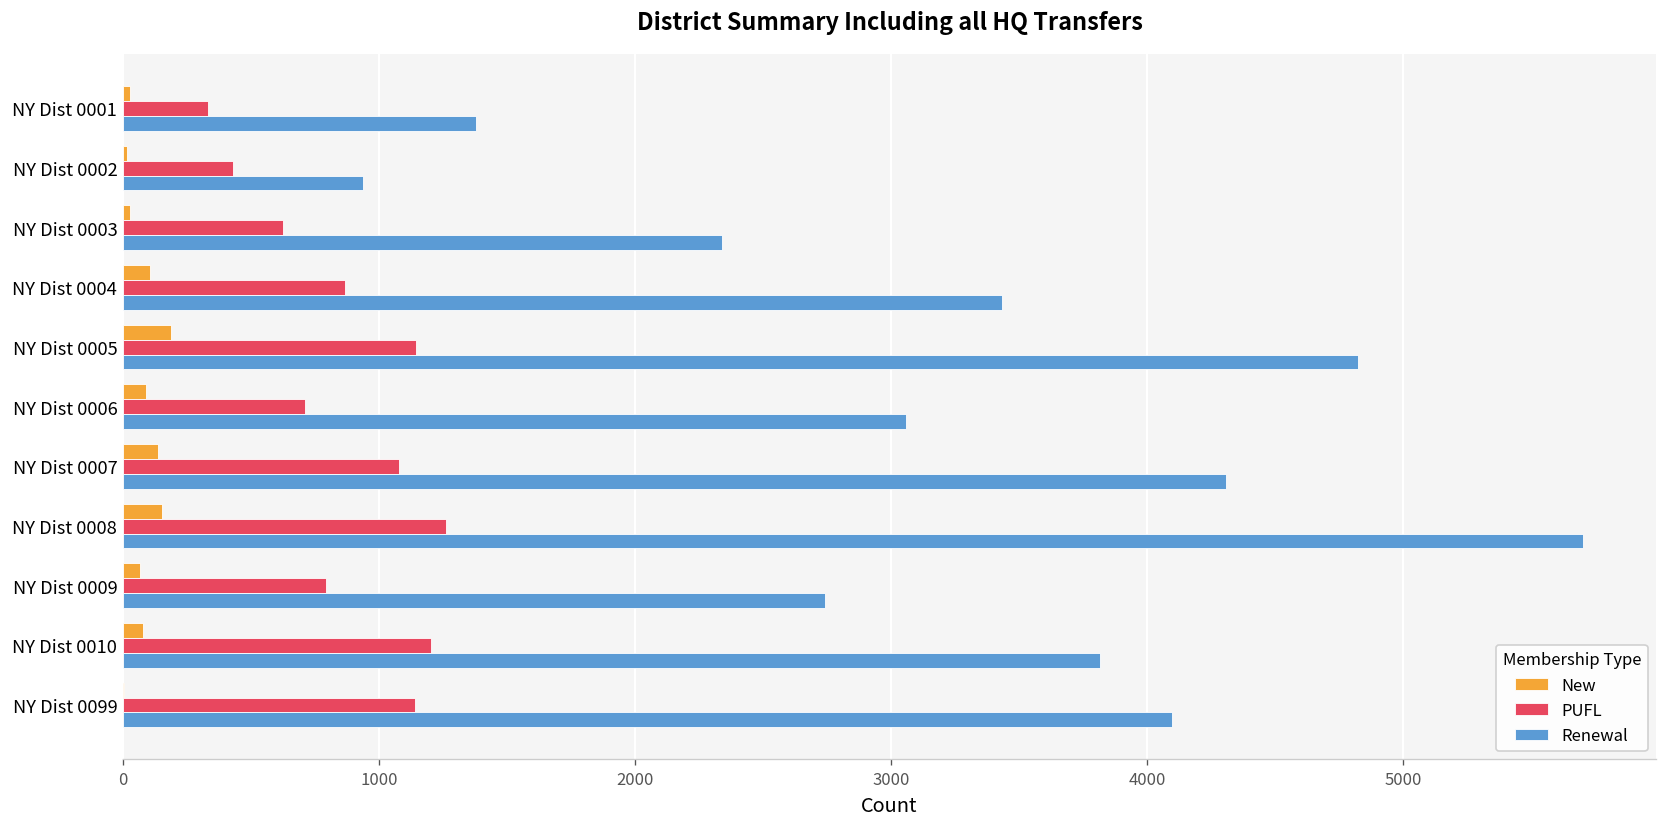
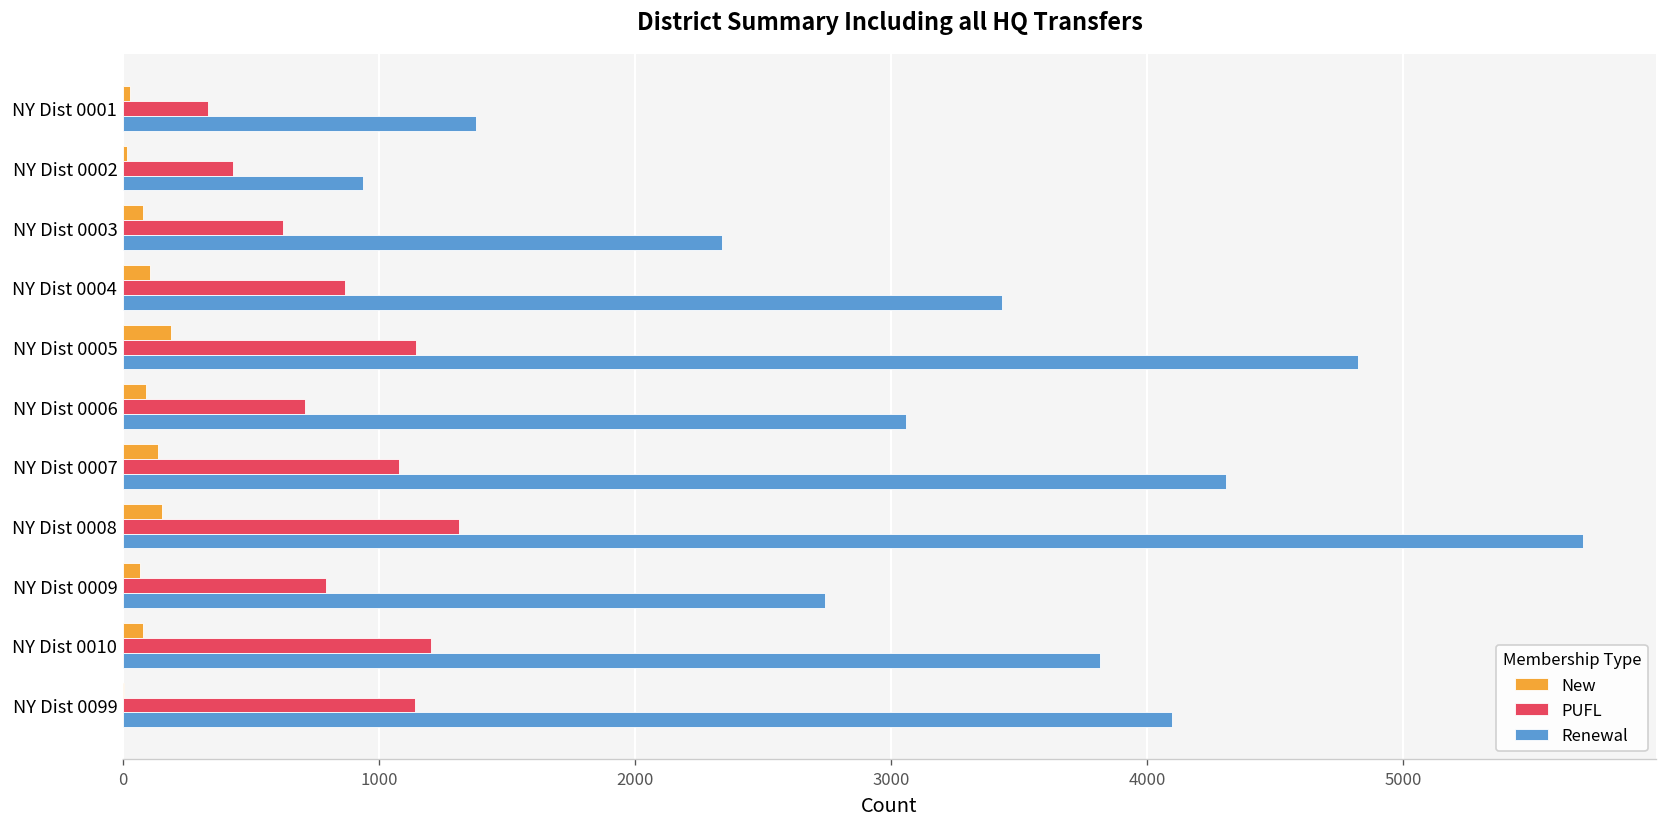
New, NY Dist 0003: 30 -> 80
PUFL, NY Dist 0008: 1260 -> 1310
